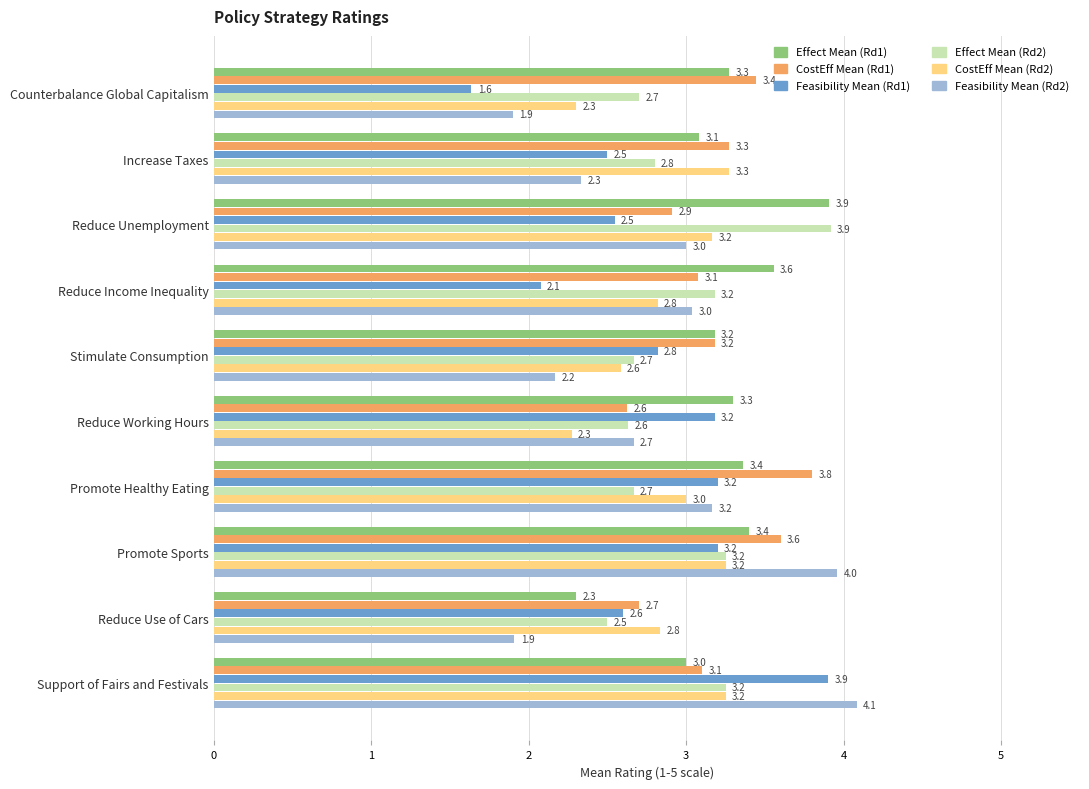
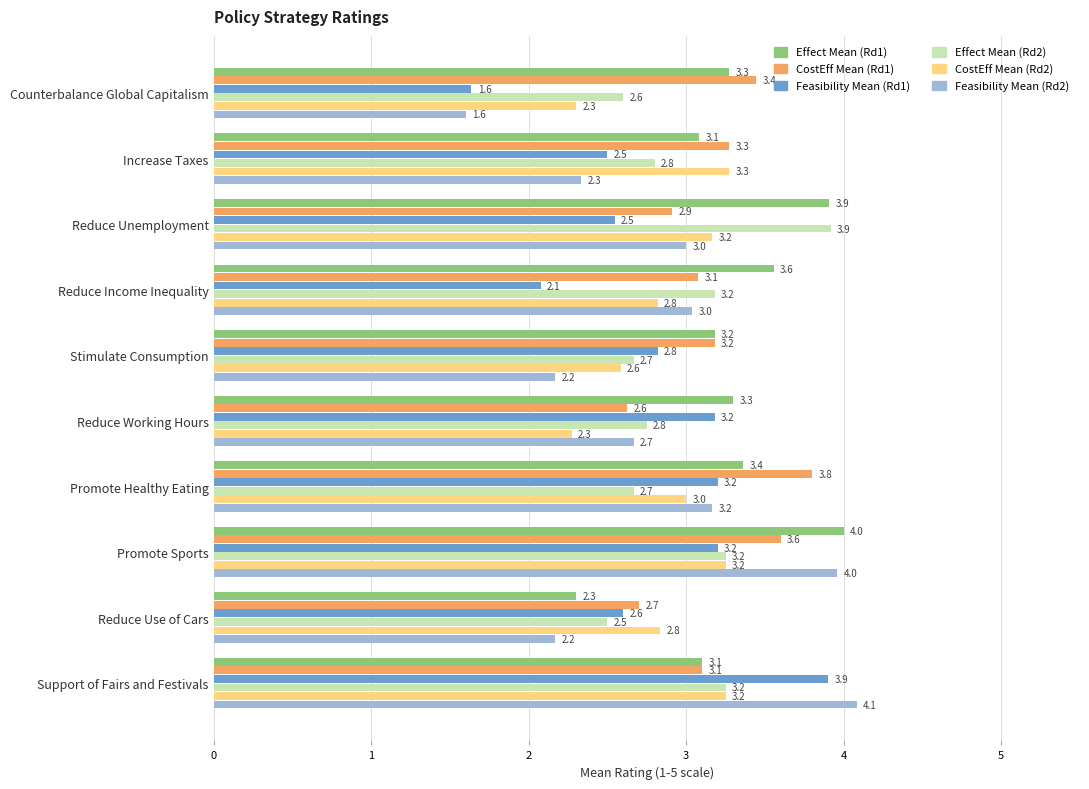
Effect Mean (Rd2), Counterbalance Global Capitalism: 2.7 -> 2.6
Feasibility Mean (Rd2), Counterbalance Global Capitalism: 1.9 -> 1.6
Effect Mean (Rd2), Reduce Working Hours: 2.6 -> 2.8
Effect Mean (Rd1), Promote Sports: 3.4 -> 4.0
Feasibility Mean (Rd2), Reduce Use of Cars: 1.9 -> 2.2
Effect Mean (Rd1), Support of Fairs and Festivals: 3.0 -> 3.1
